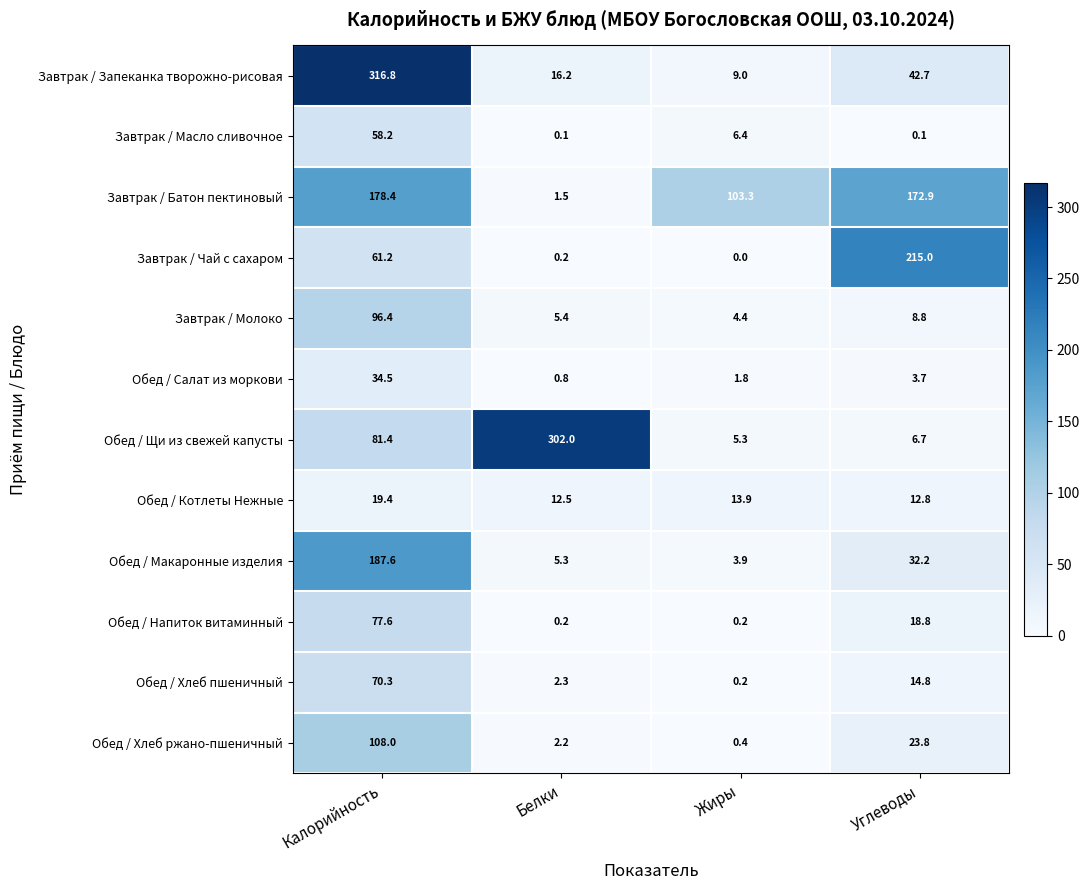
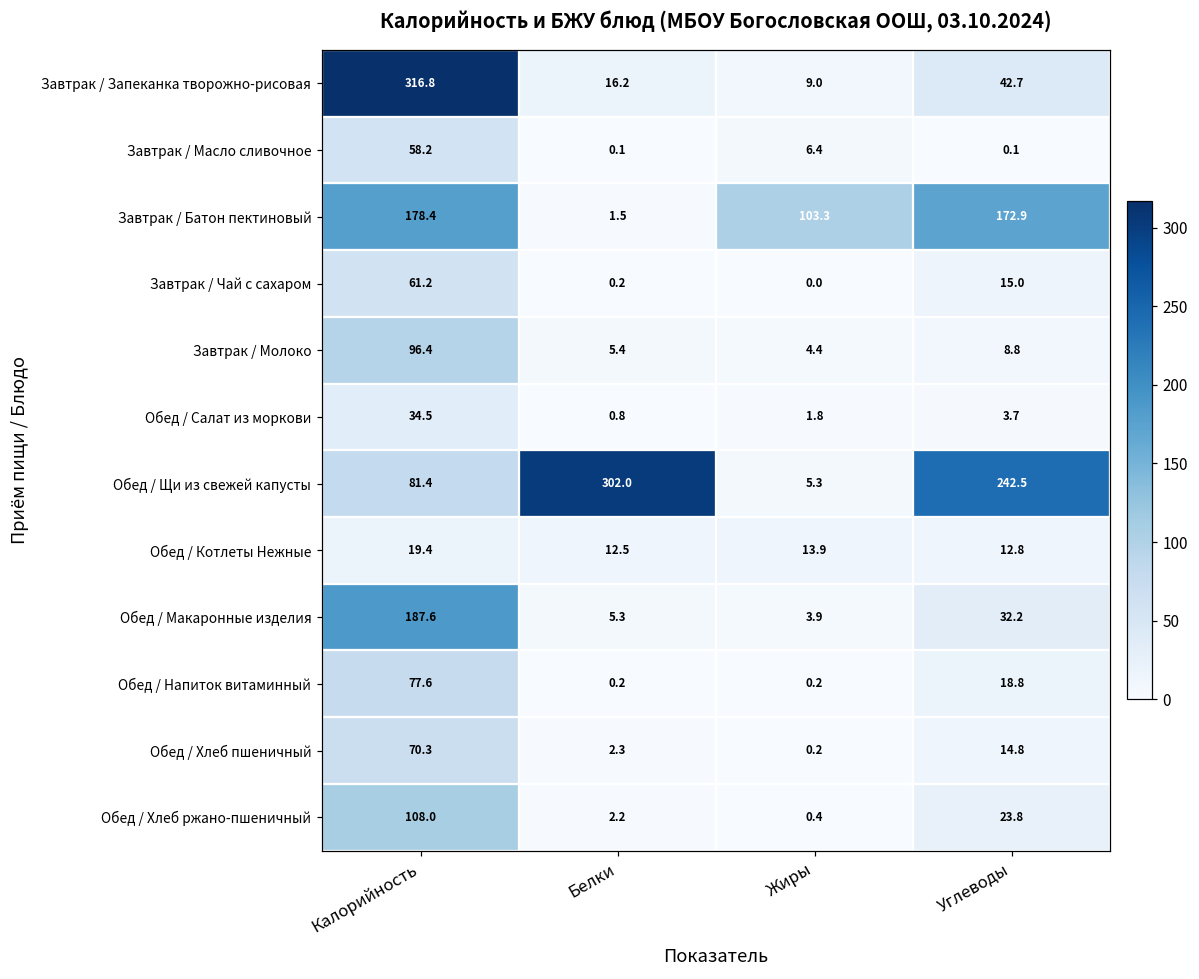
Завтрак / Чай с сахаром, Углеводы: 215.0 -> 15.0
Обед / Щи из свежей капусты, Углеводы: 6.7 -> 242.5
